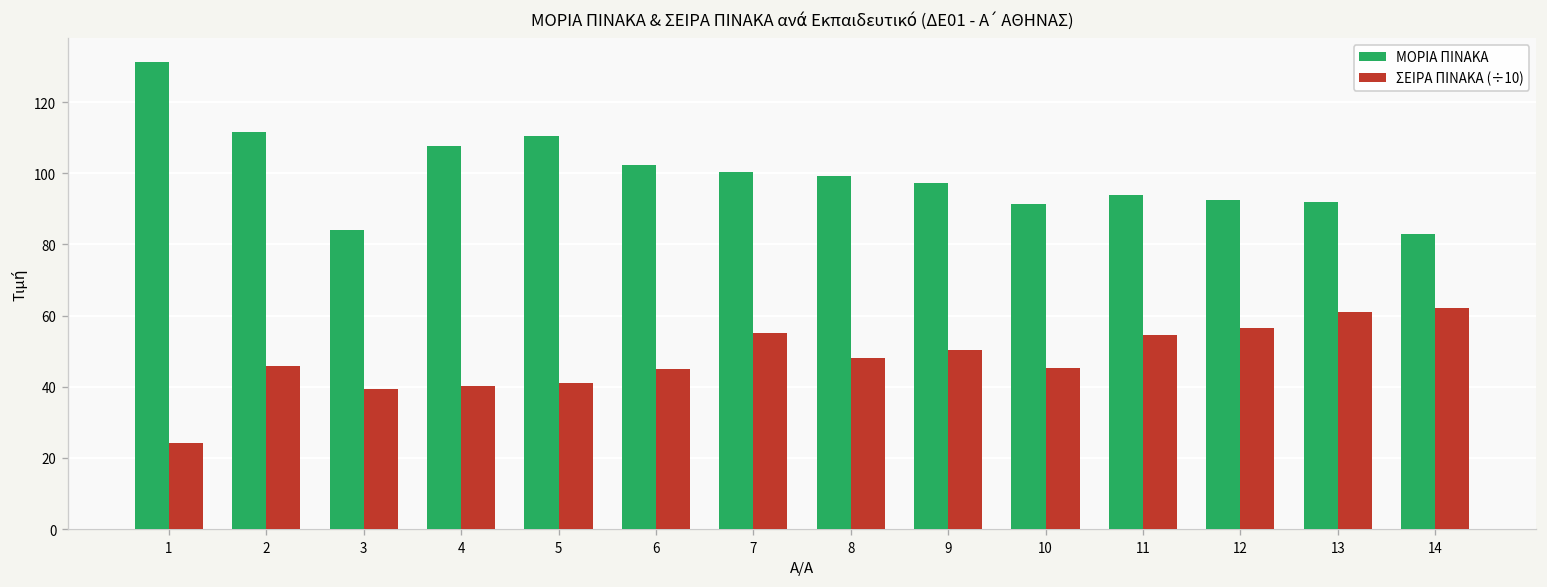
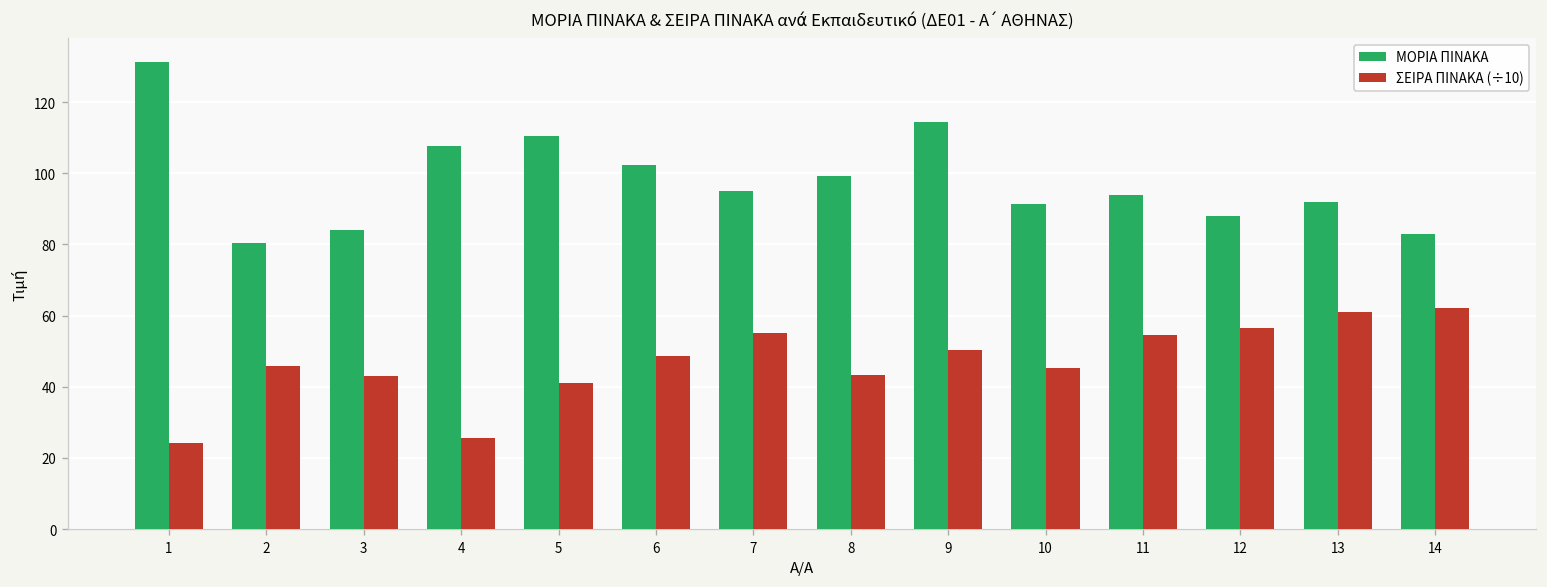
ΜΟΡΙΑ ΠΙΝΑΚΑ, 2: 112 -> 80
ΣΕΙΡΑ ΠΙΝΑΚΑ (÷10), 3: 39 -> 43
ΣΕΙΡΑ ΠΙΝΑΚΑ (÷10), 4: 40 -> 26
ΣΕΙΡΑ ΠΙΝΑΚΑ (÷10), 6: 45 -> 49
ΜΟΡΙΑ ΠΙΝΑΚΑ, 7: 100 -> 95
ΣΕΙΡΑ ΠΙΝΑΚΑ (÷10), 8: 48 -> 43
ΜΟΡΙΑ ΠΙΝΑΚΑ, 9: 97 -> 114
ΜΟΡΙΑ ΠΙΝΑΚΑ, 12: 93 -> 88
